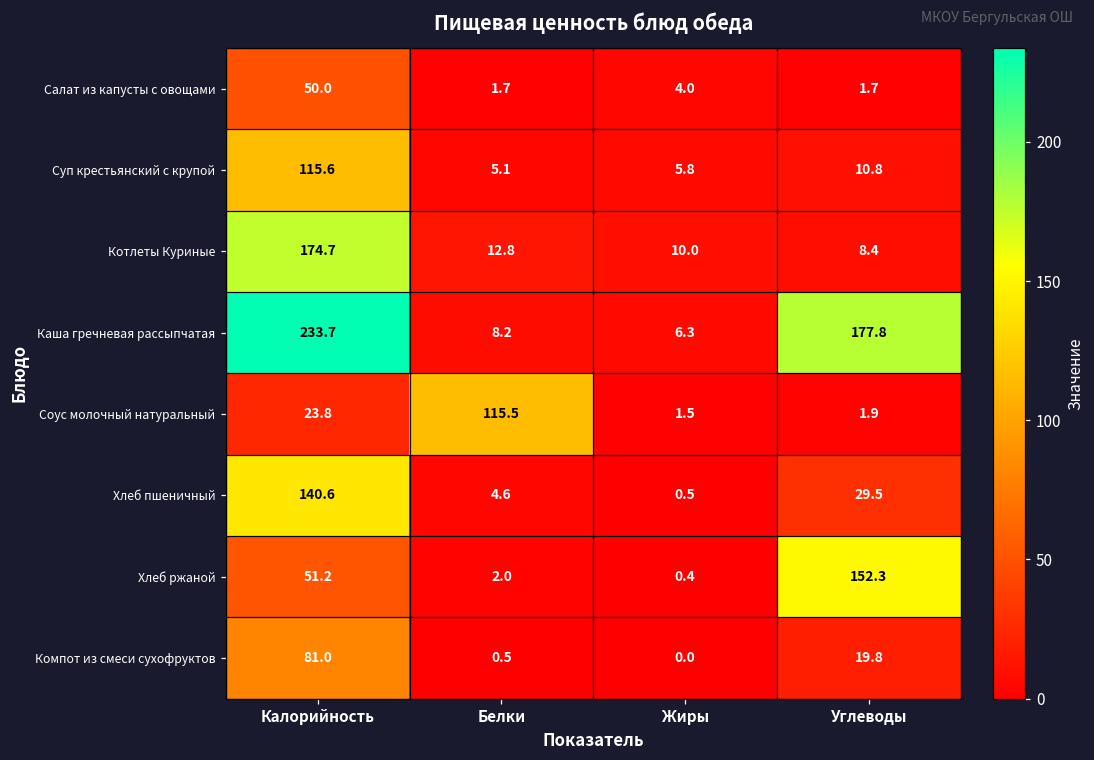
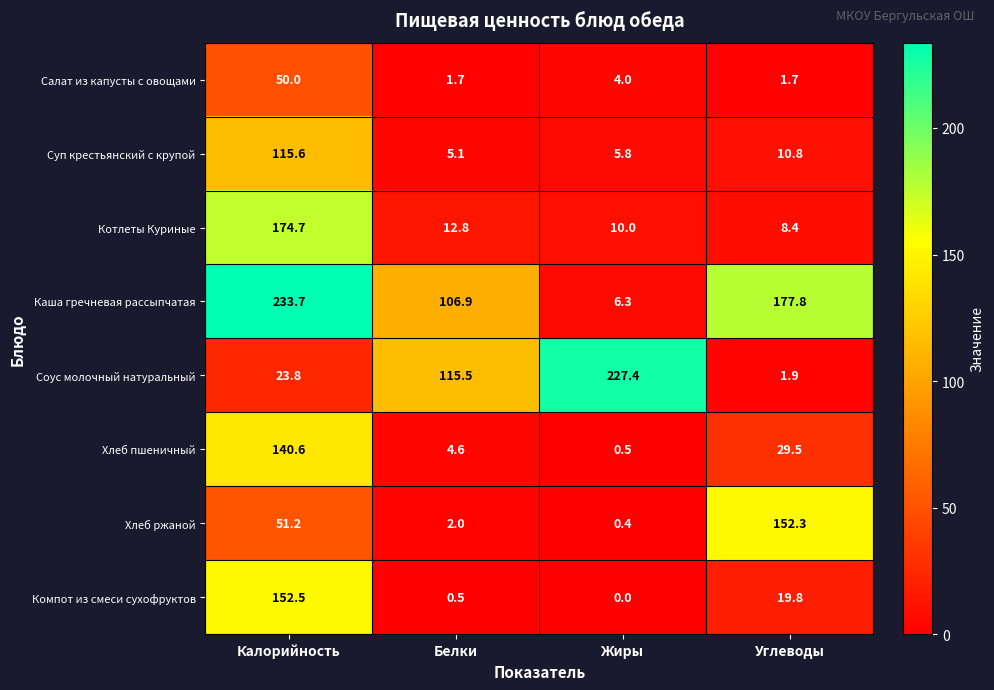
Каша гречневая рассыпчатая, Белки: 8.2 -> 106.9
Соус молочный натуральный, Жиры: 1.5 -> 227.4
Компот из смеси сухофруктов, Калорийность: 81.0 -> 152.5
